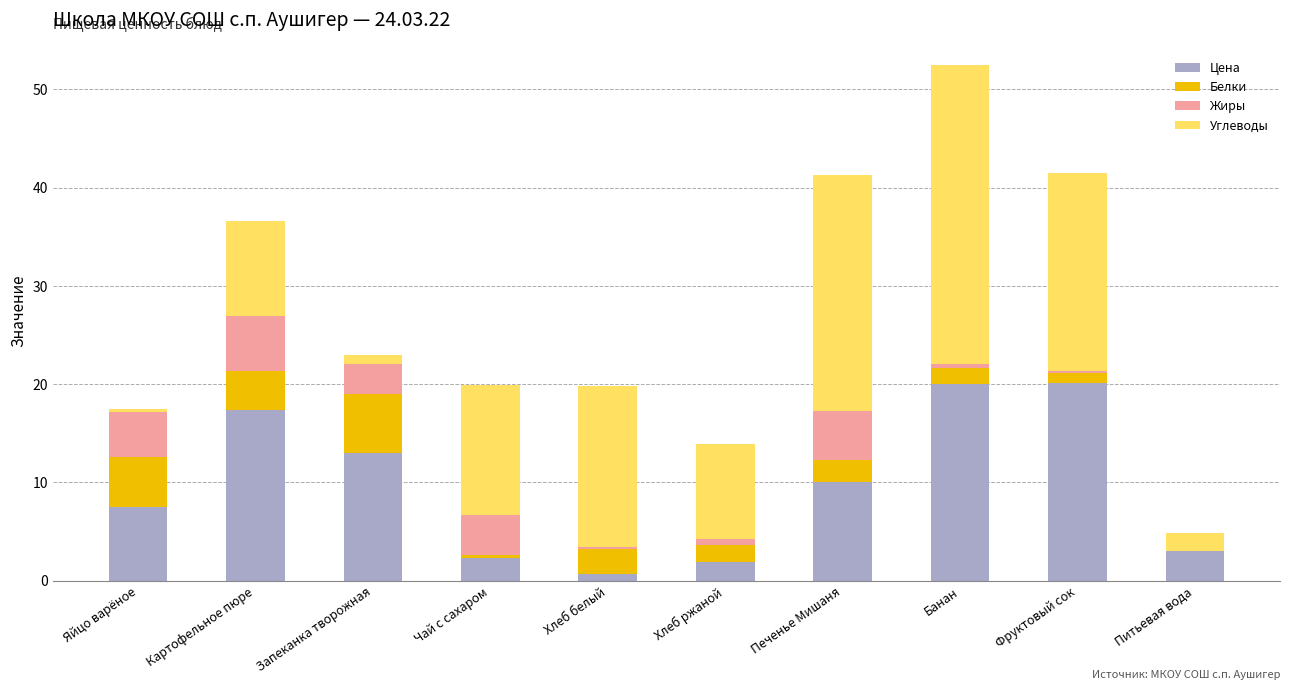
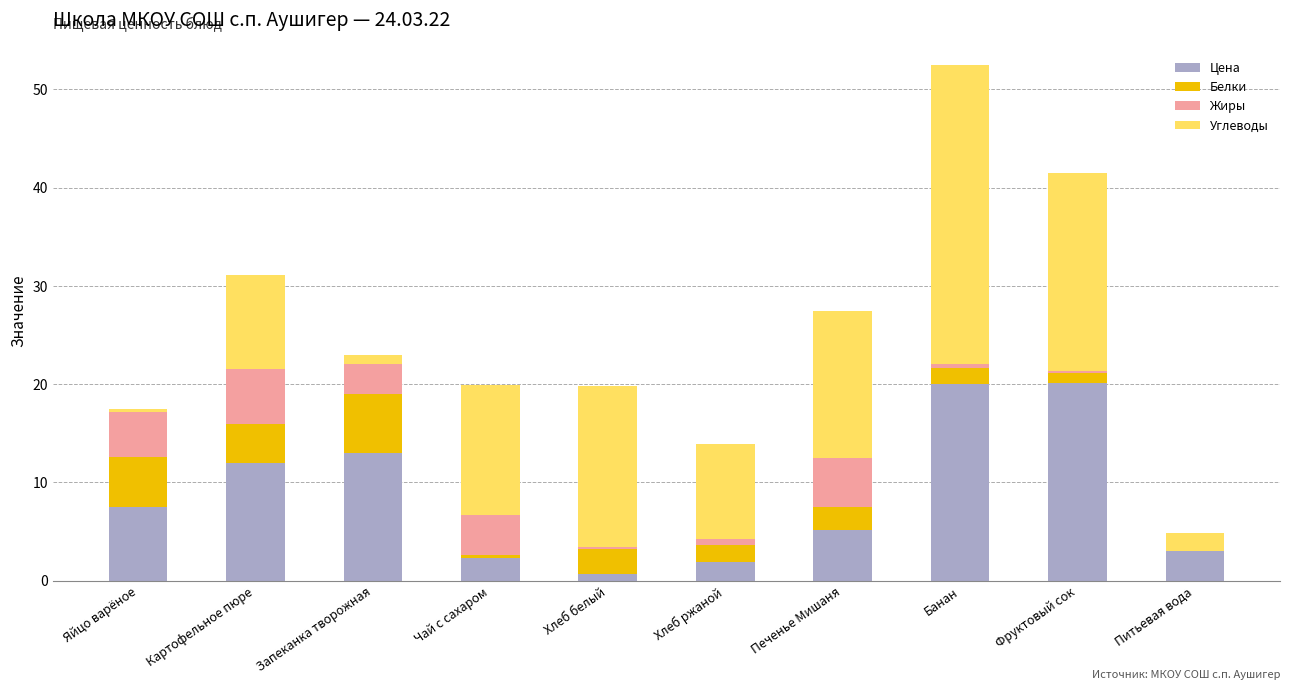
Цена, Картофельное пюре: 17 -> 12
Цена, Печенье Мишаня: 10 -> 5
Углеводы, Печенье Мишаня: 24 -> 15
